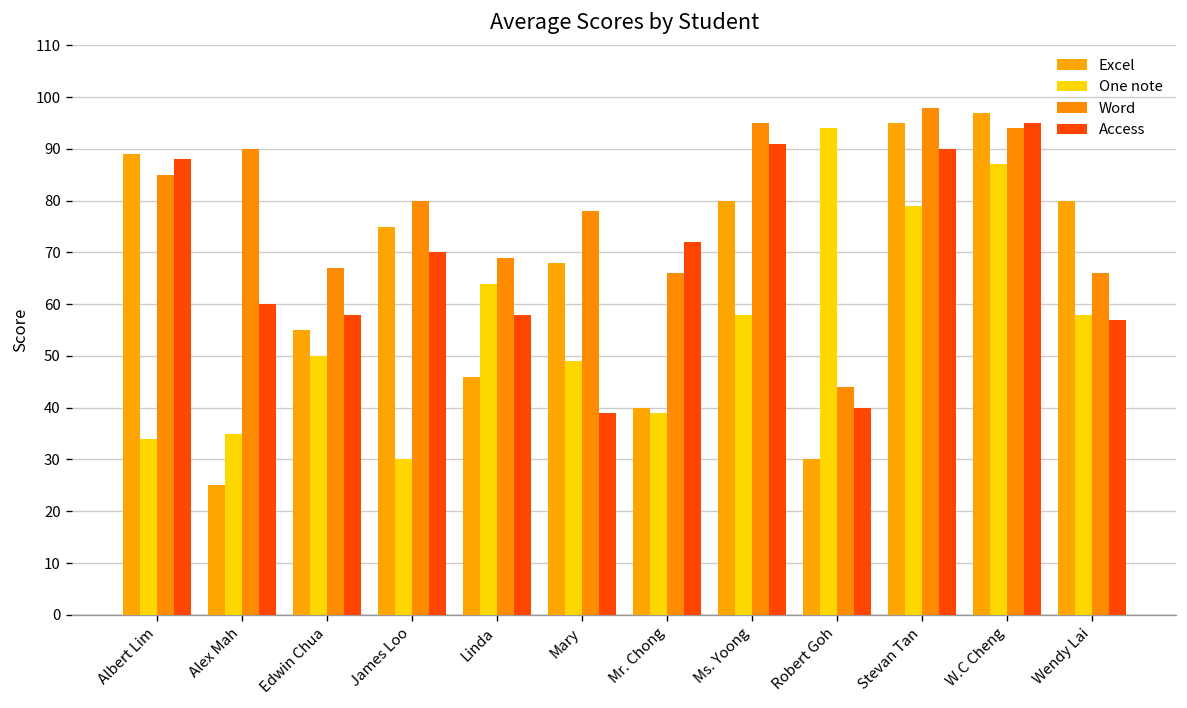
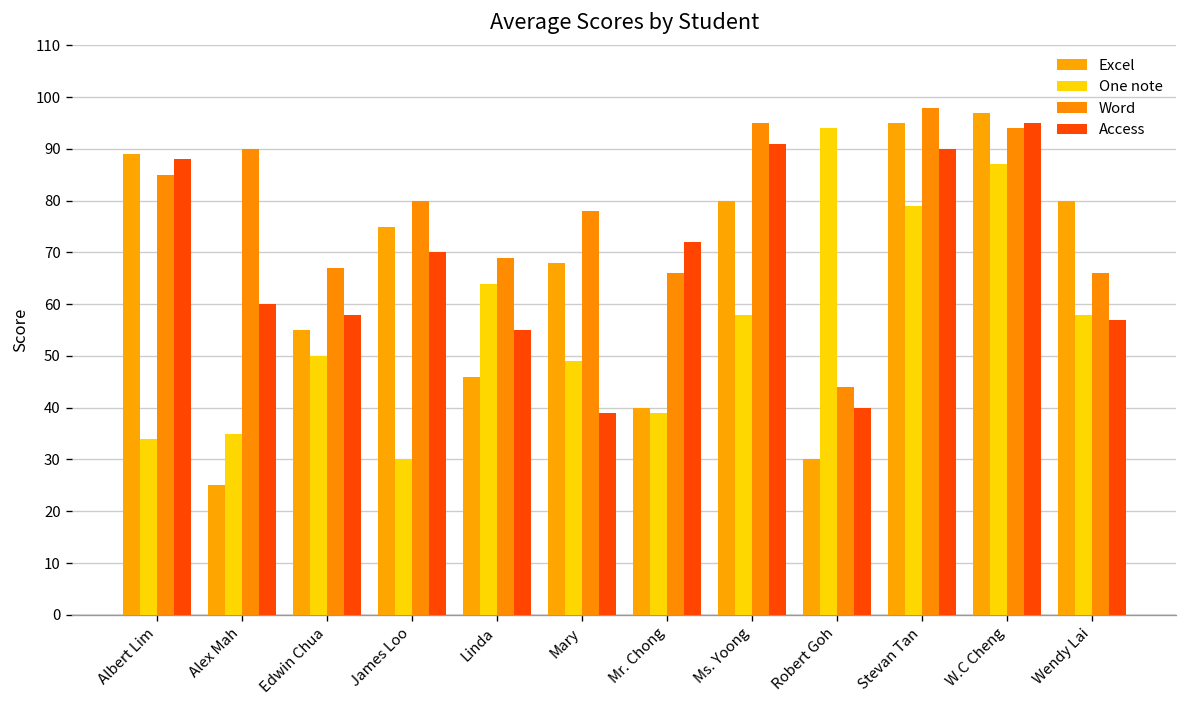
Access, Linda: 58 -> 55
